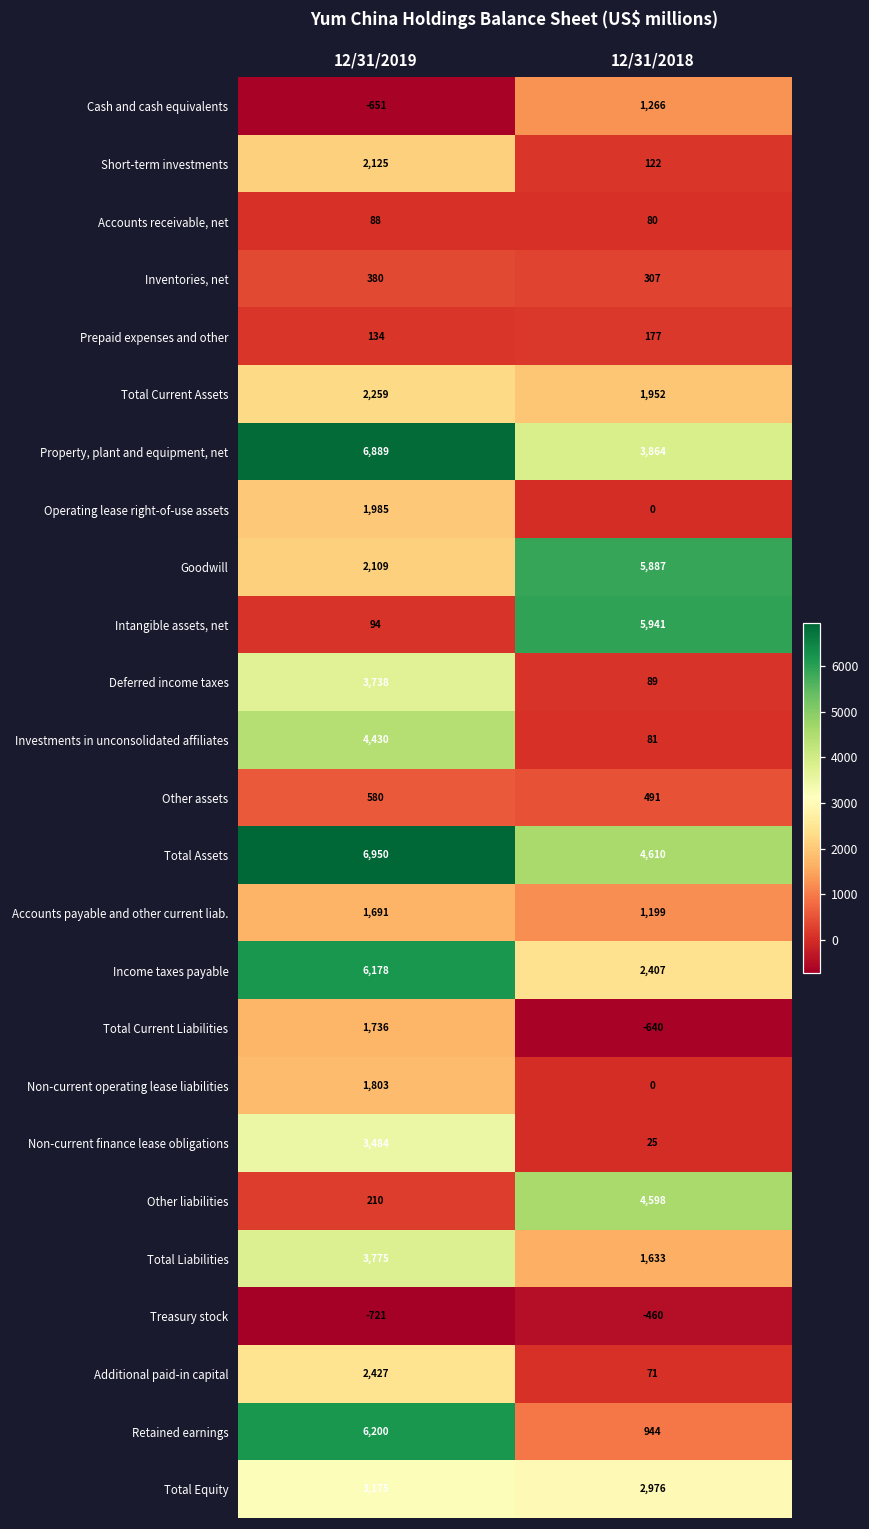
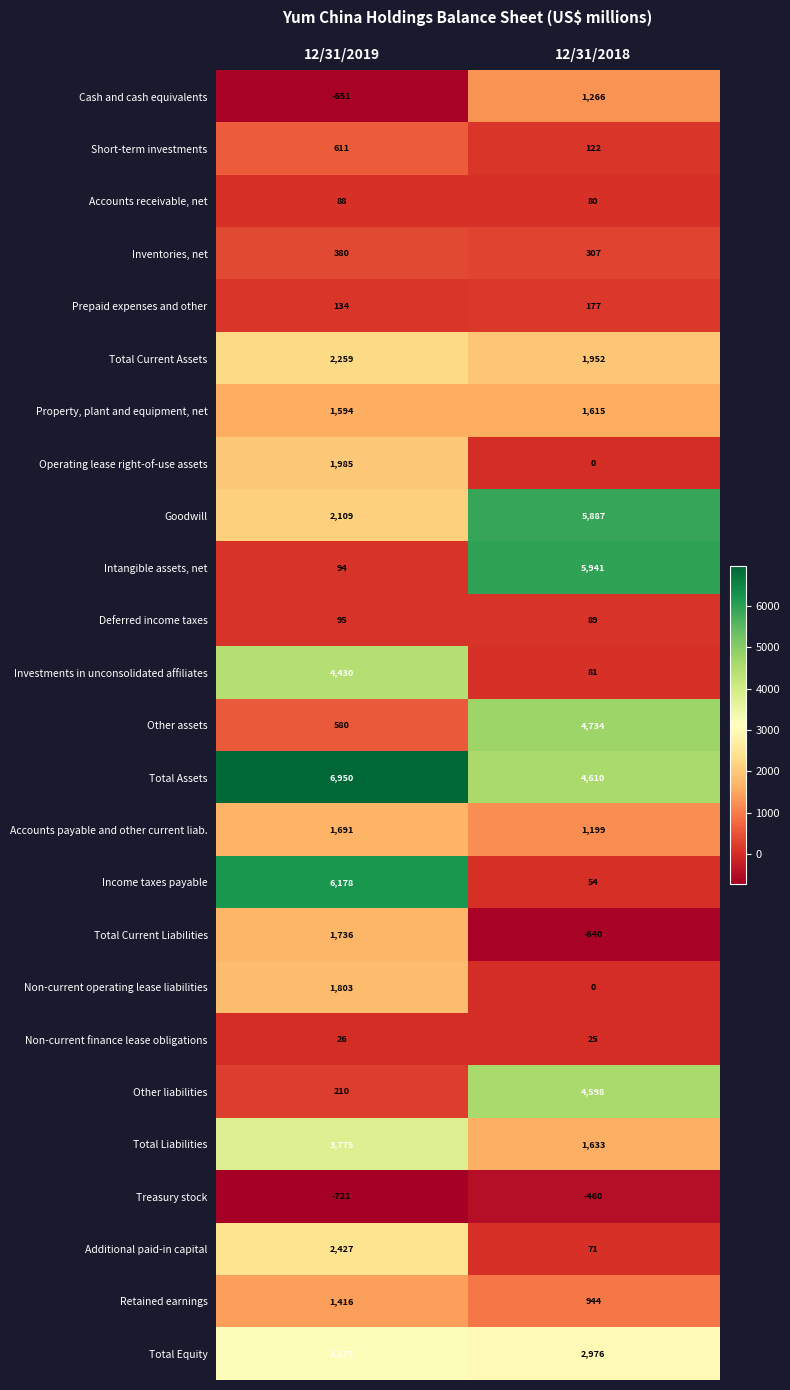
Short-term investments, 12/31/2019: 2,125 -> 611
Property, plant and equipment, net, 12/31/2019: 6,889 -> 1,594
Property, plant and equipment, net, 12/31/2018: 3,864 -> 1,615
Deferred income taxes, 12/31/2019: 3,738 -> 95
Other assets, 12/31/2018: 491 -> 4,734
Income taxes payable, 12/31/2018: 2,407 -> 54
Non-current finance lease obligations, 12/31/2019: 3,484 -> 26
Retained earnings, 12/31/2019: 6,200 -> 1,416
